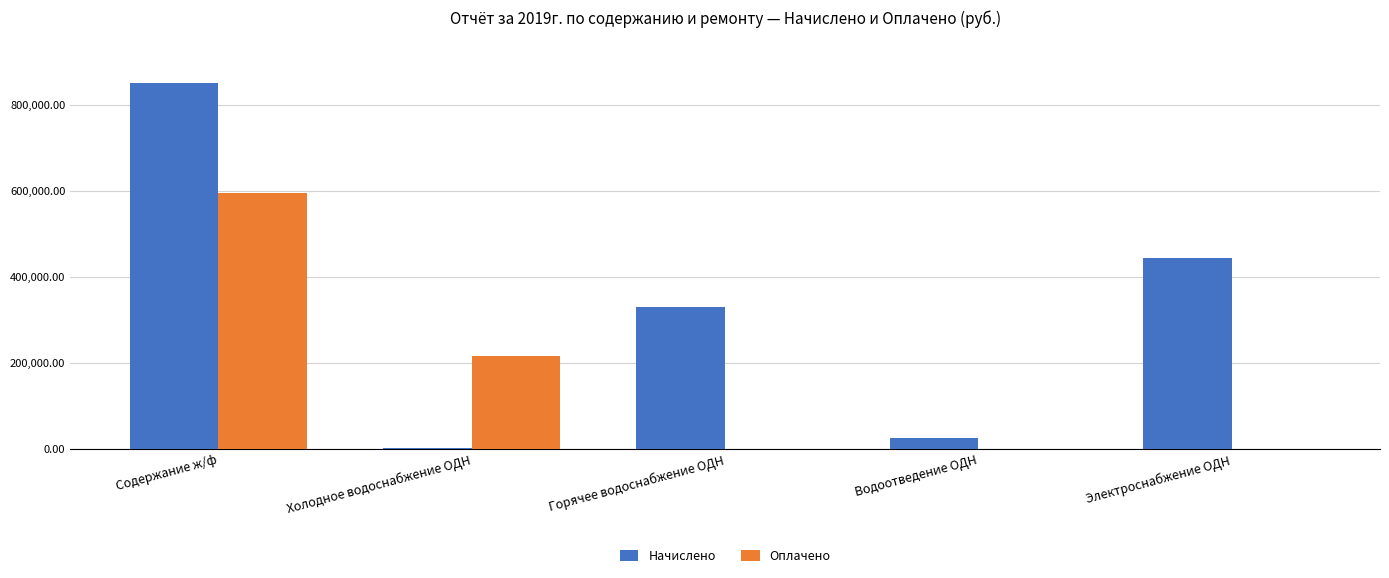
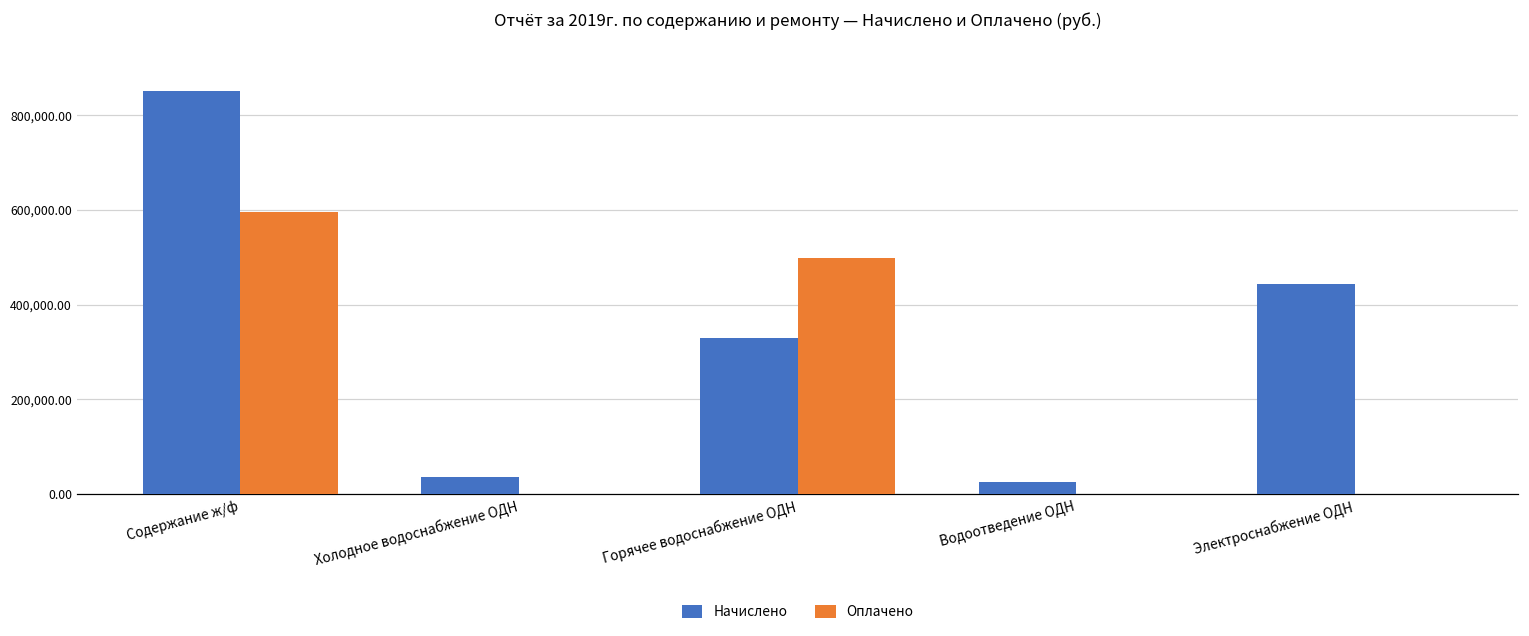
Начислено, Холодное водоснабжение ОДН: 0 -> 40,000
Оплачено, Холодное водоснабжение ОДН: 220,000 -> 0
Оплачено, Горячее водоснабжение ОДН: 0 -> 500,000
